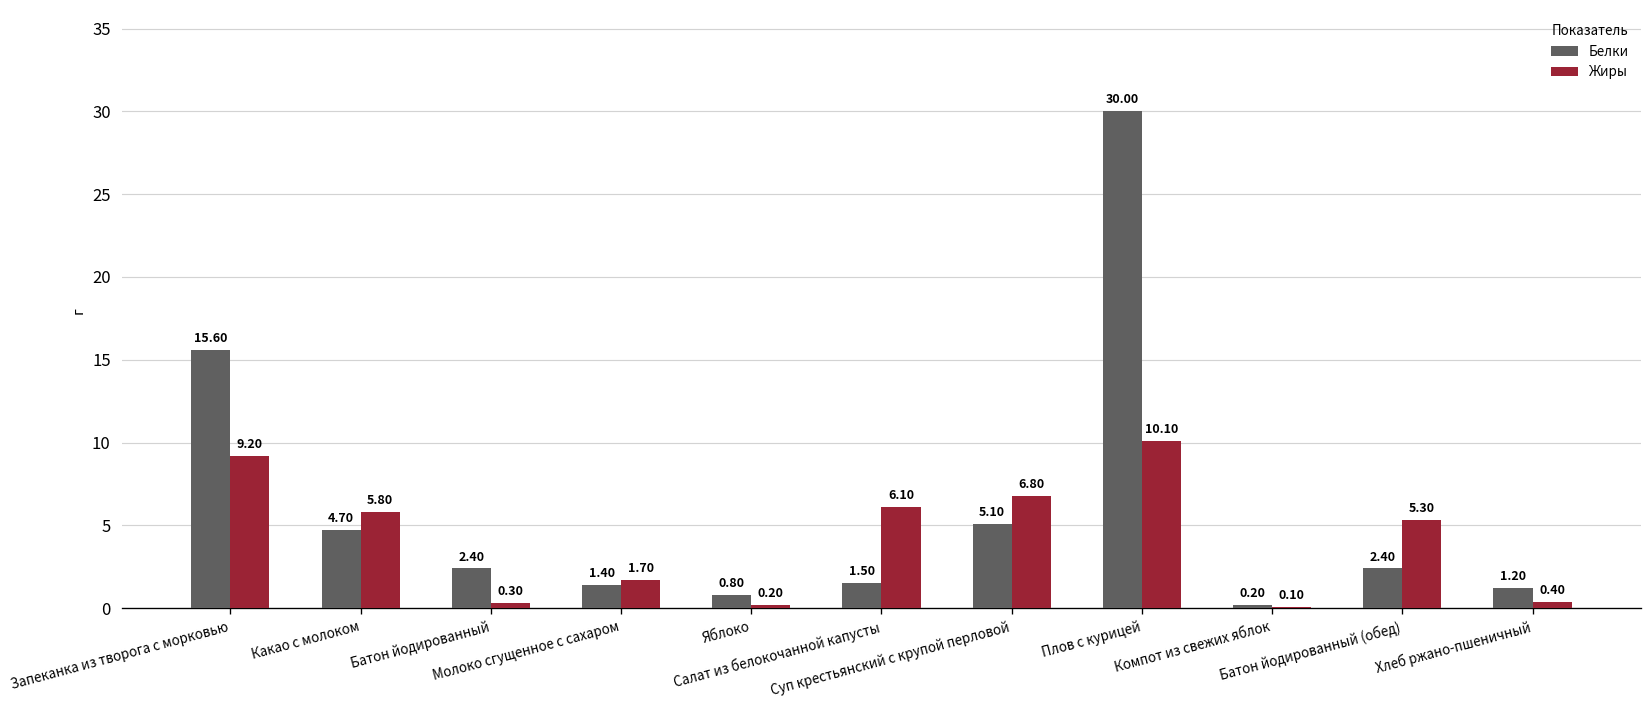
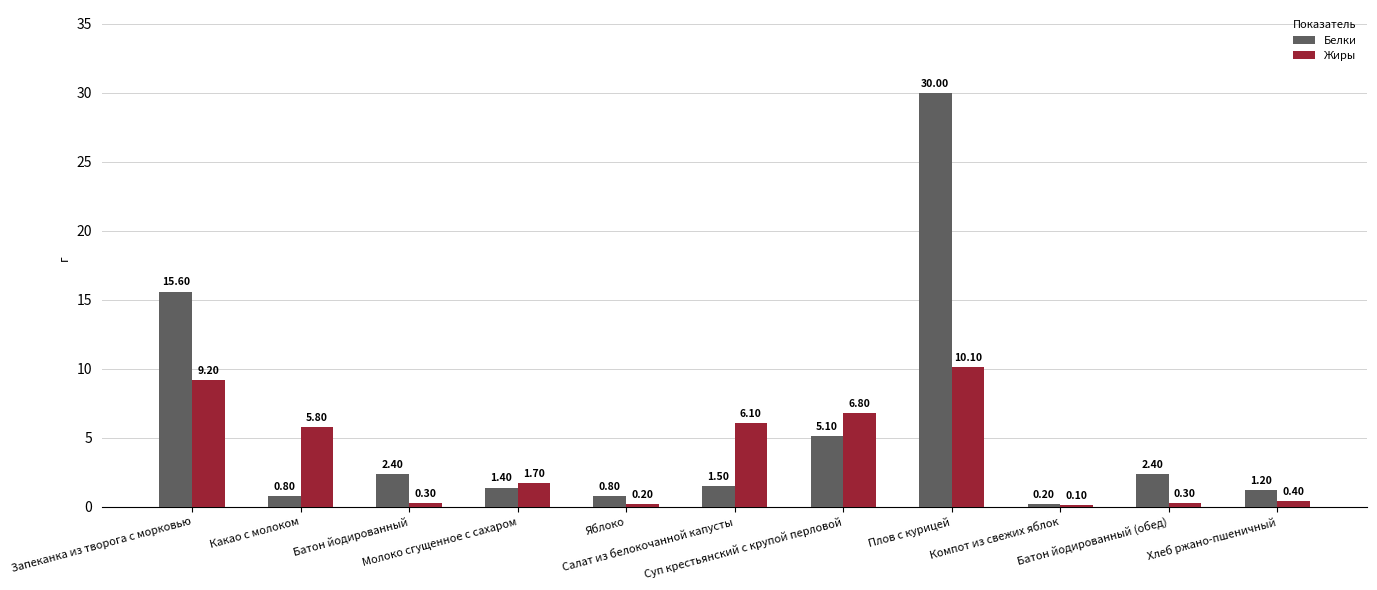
Белки, Какао с молоком: 4.70 -> 0.80
Жиры, Батон йодированный (обед): 5.30 -> 0.30
